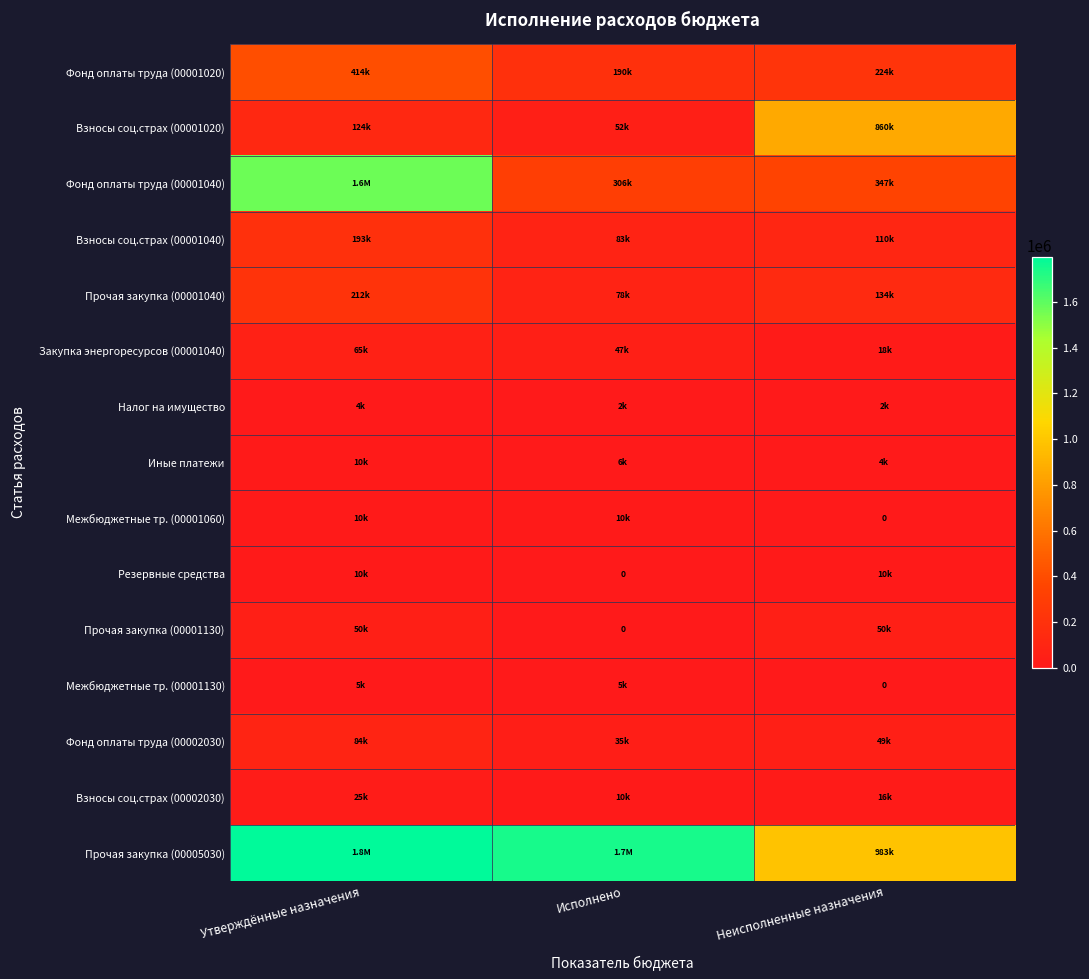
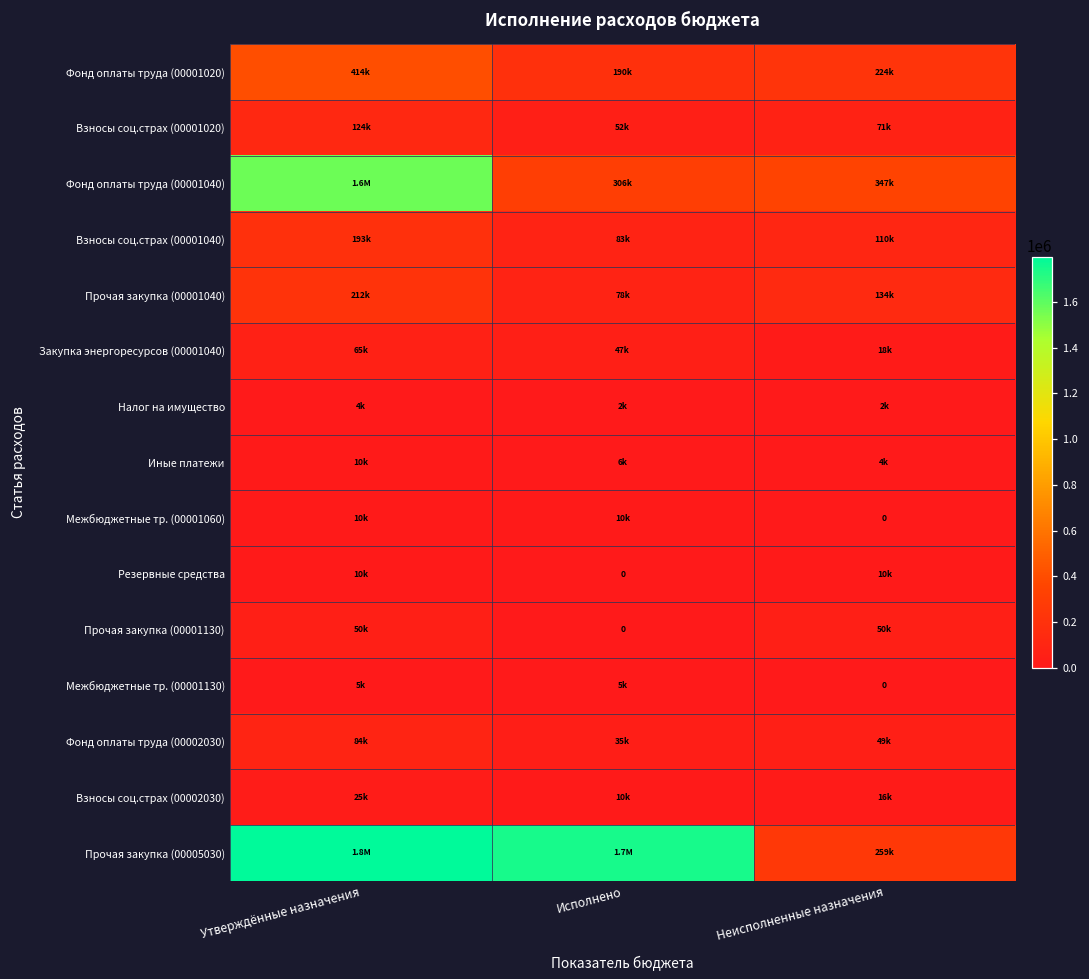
Взносы соц.страх (00001020), Неисполненные назначения: 860k -> 71k
Прочая закупка (00005030), Неисполненные назначения: 983k -> 259k
